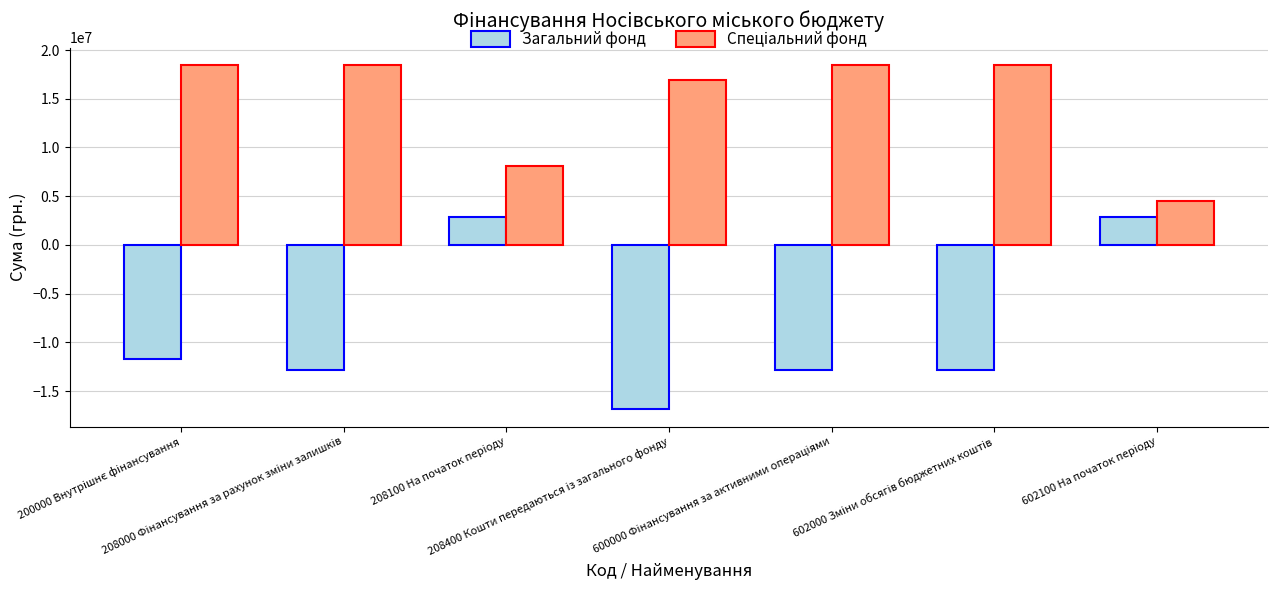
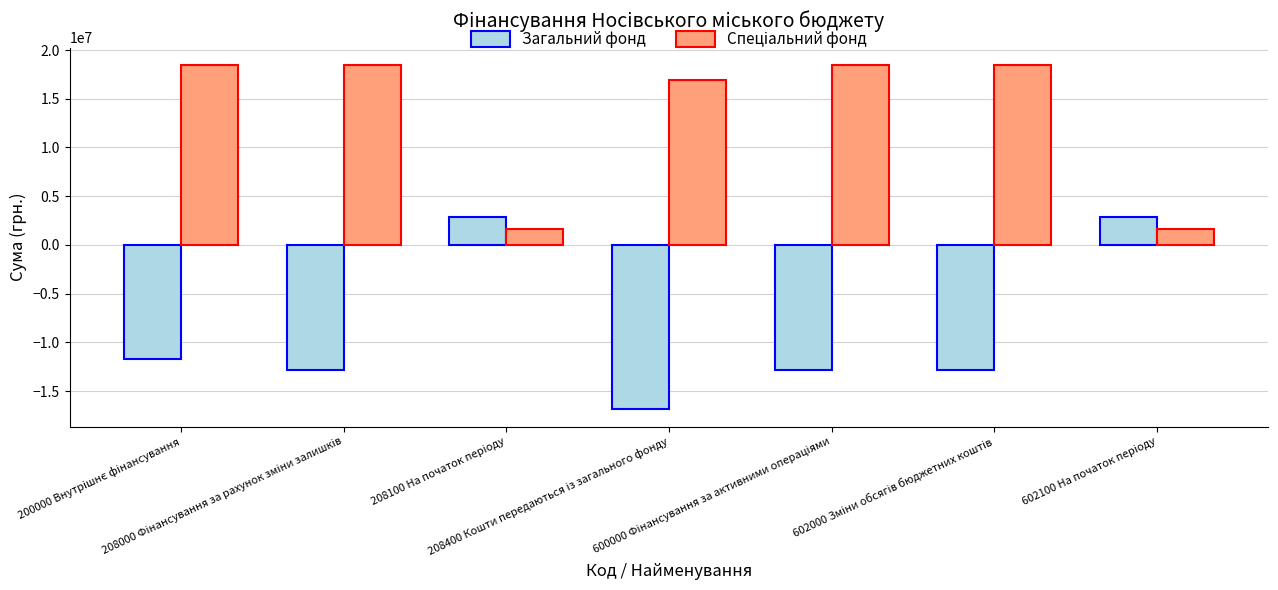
Спеціальний фонд, 208100 На початок періоду: 8000000 -> 2000000
Спеціальний фонд, 602100 На початок періоду: 5000000 -> 2000000
